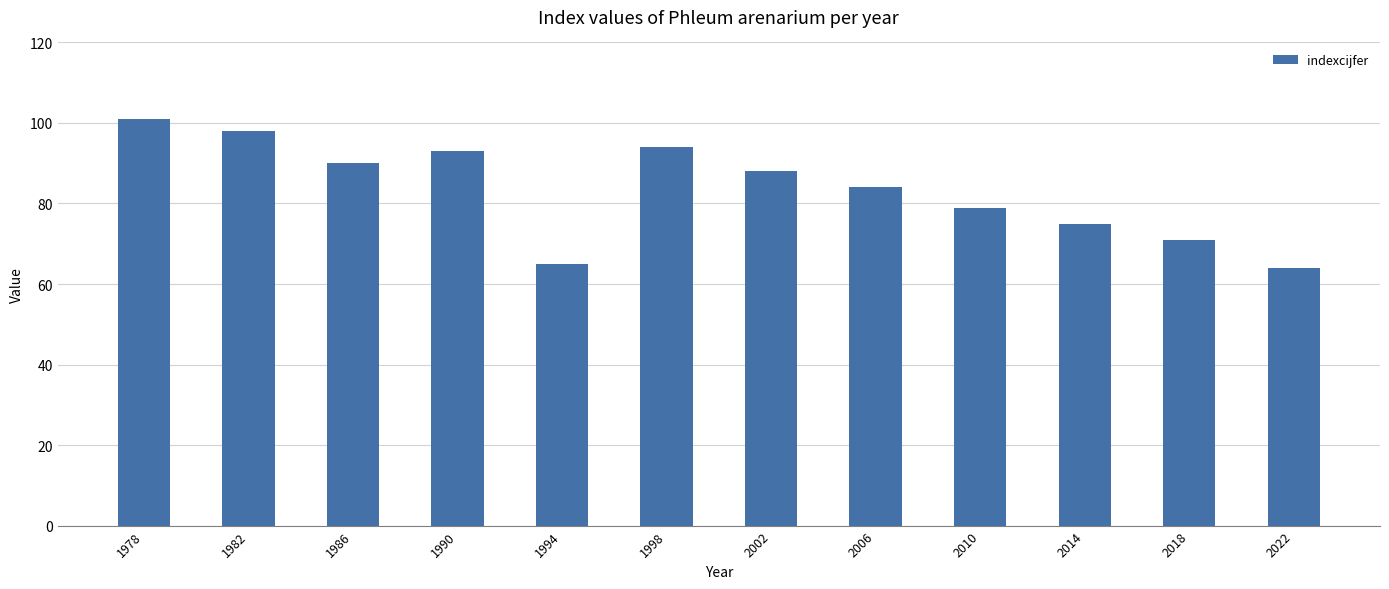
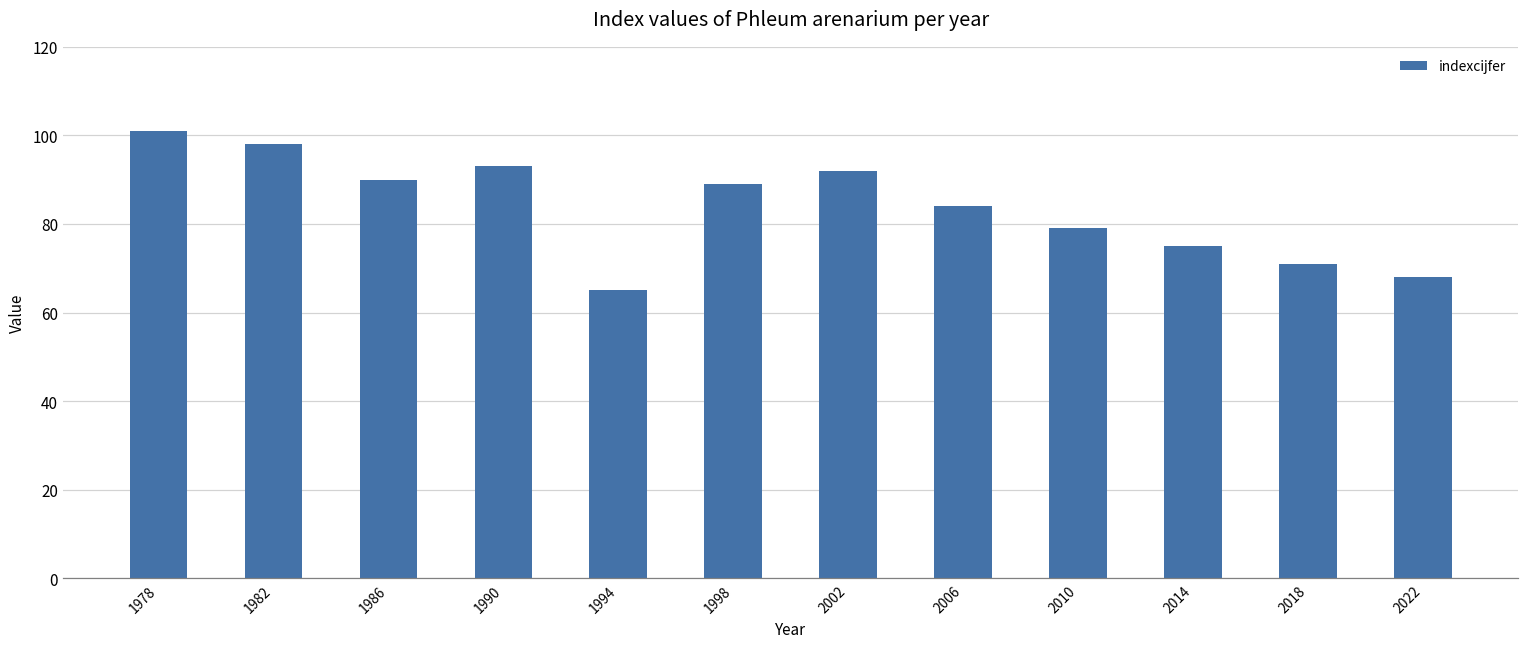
1998: 94 -> 89
2002: 88 -> 92
2022: 64 -> 68
